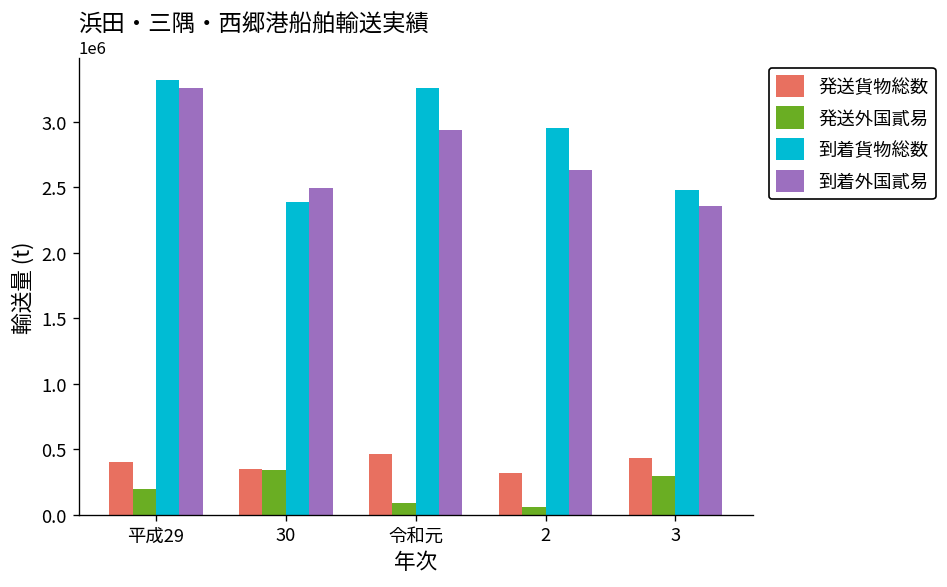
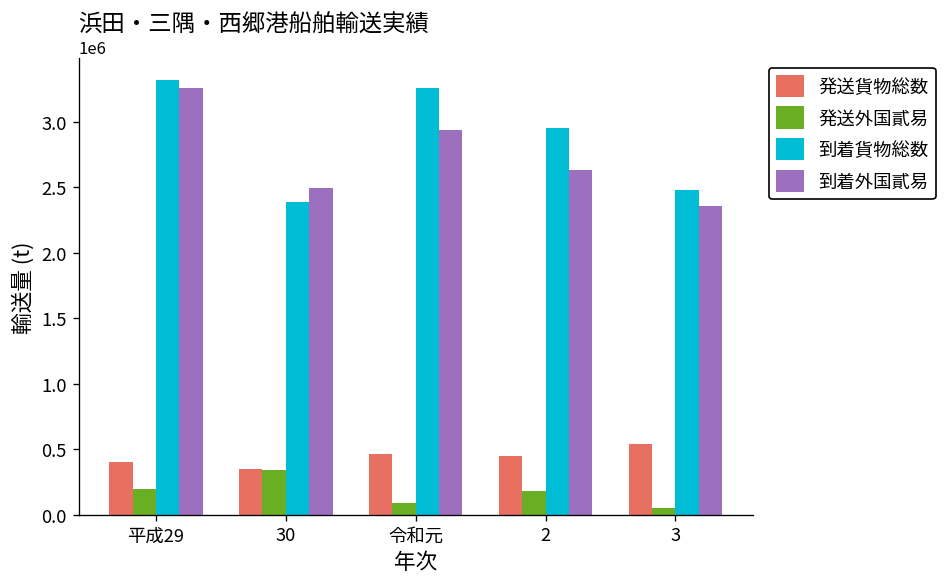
発送貨物総数, 2: 320000 -> 440000
発送外国貳易, 2: 60000 -> 180000
発送貨物総数, 3: 430000 -> 540000
発送外国貳易, 3: 290000 -> 50000
